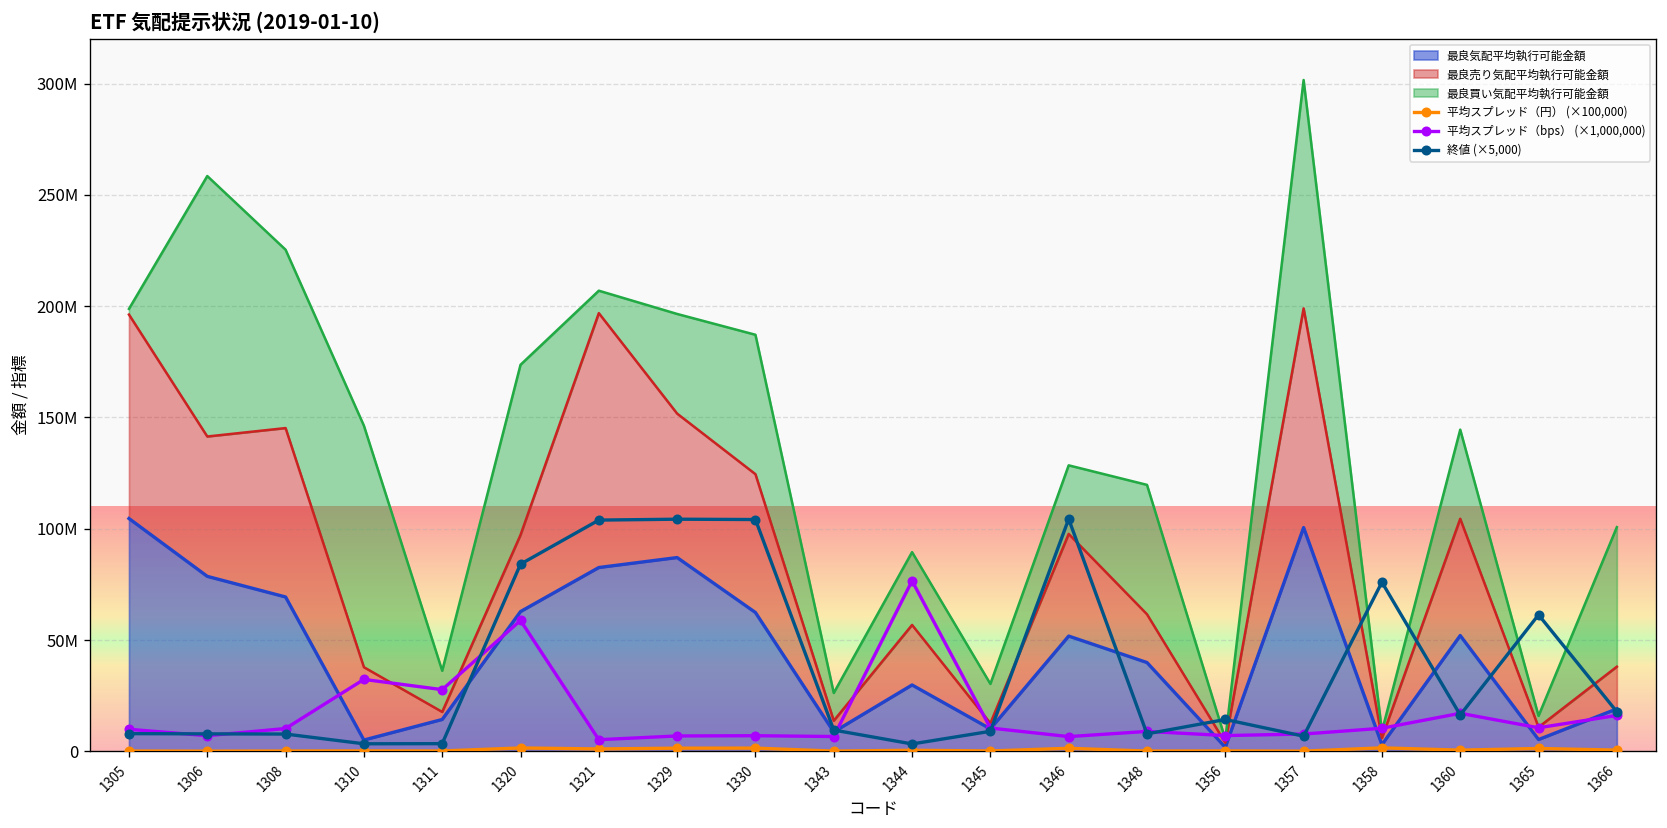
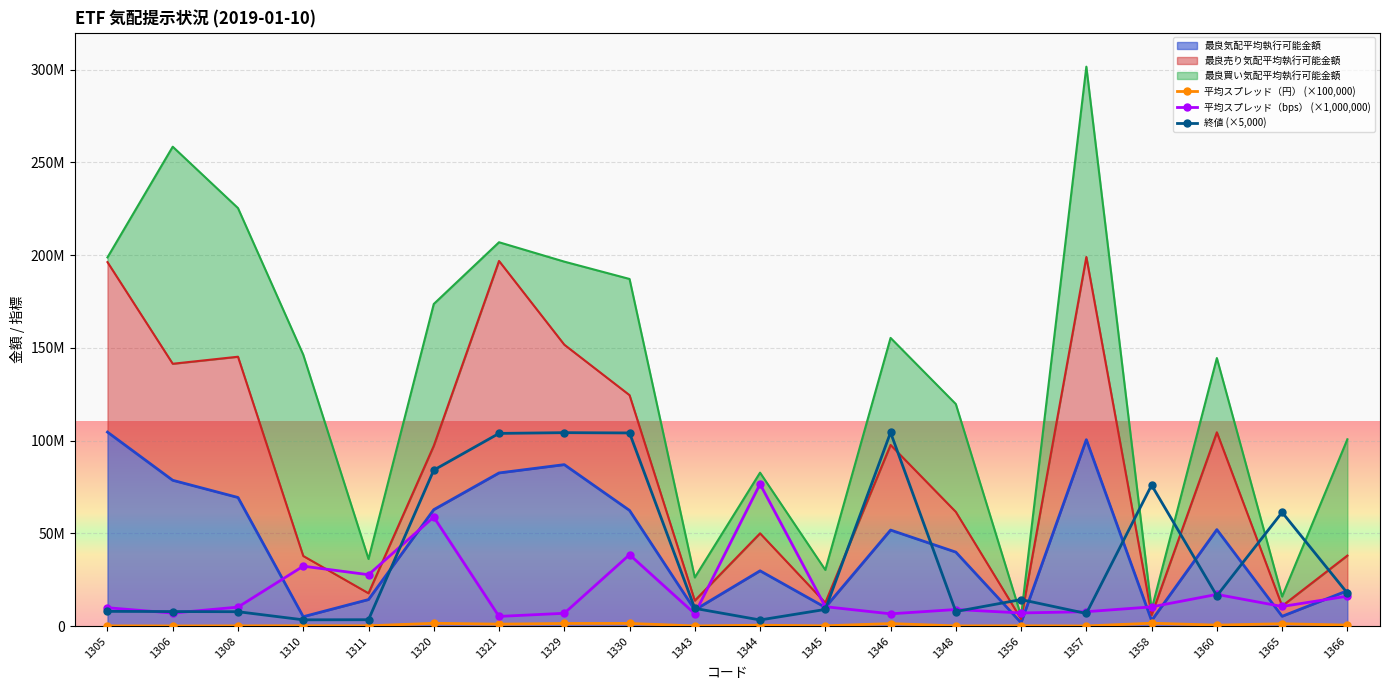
平均スプレッド（bps） (×1,000,000), 1330: 7000000 -> 39000000
最良売り気配平均執行可能金額, 1344: 27000000 -> 20000000
最良買い気配平均執行可能金額, 1346: 31000000 -> 58000000
